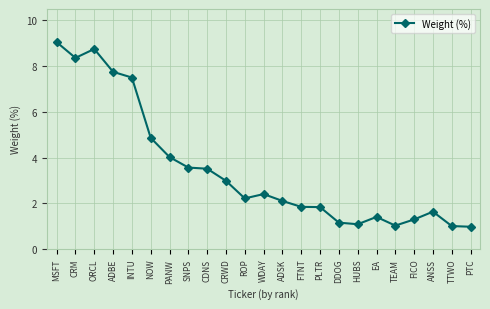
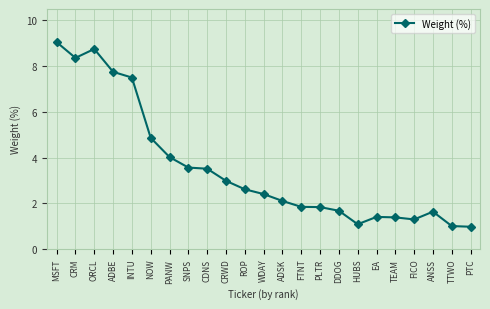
ROP: 2.2 -> 2.6
DDOG: 1.2 -> 1.7
TEAM: 1.0 -> 1.4
